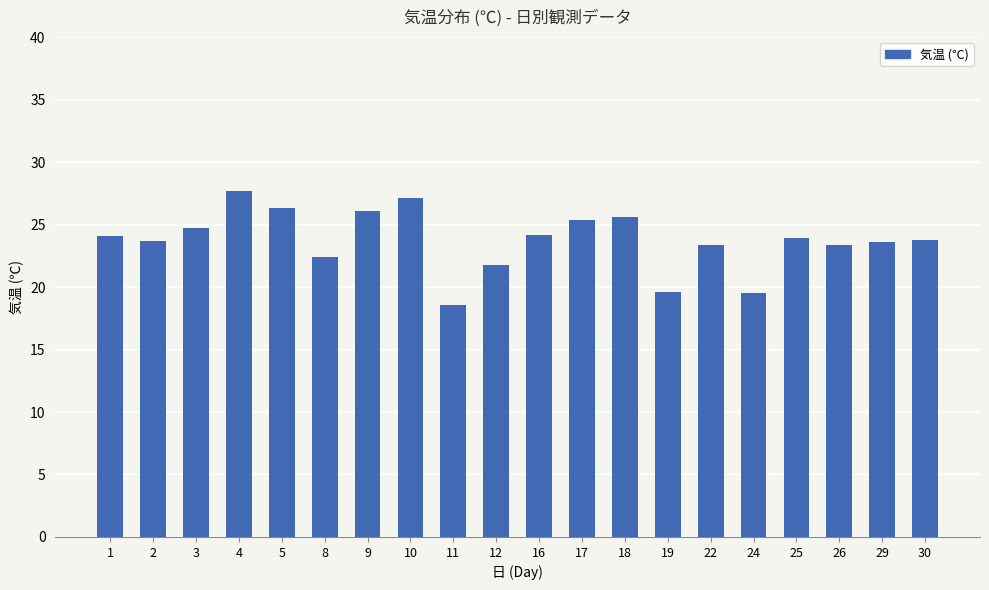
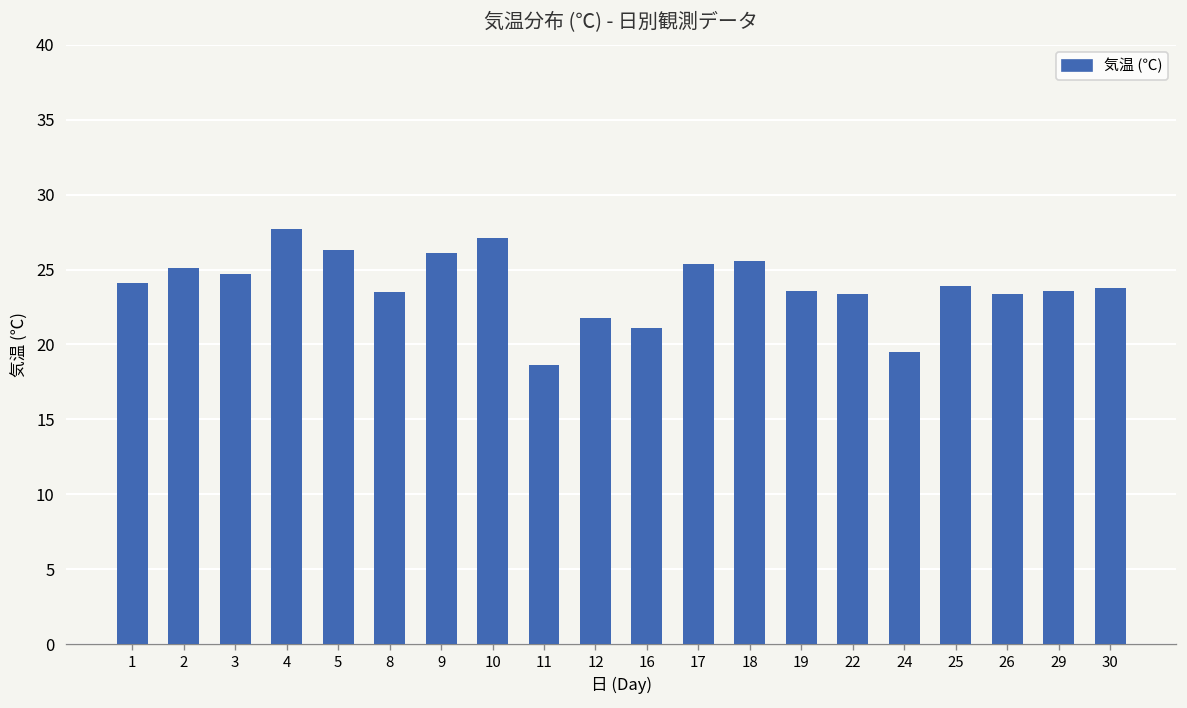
2: 23.7 -> 25.1
8: 22.4 -> 23.5
16: 24.2 -> 21.1
19: 19.6 -> 23.6
